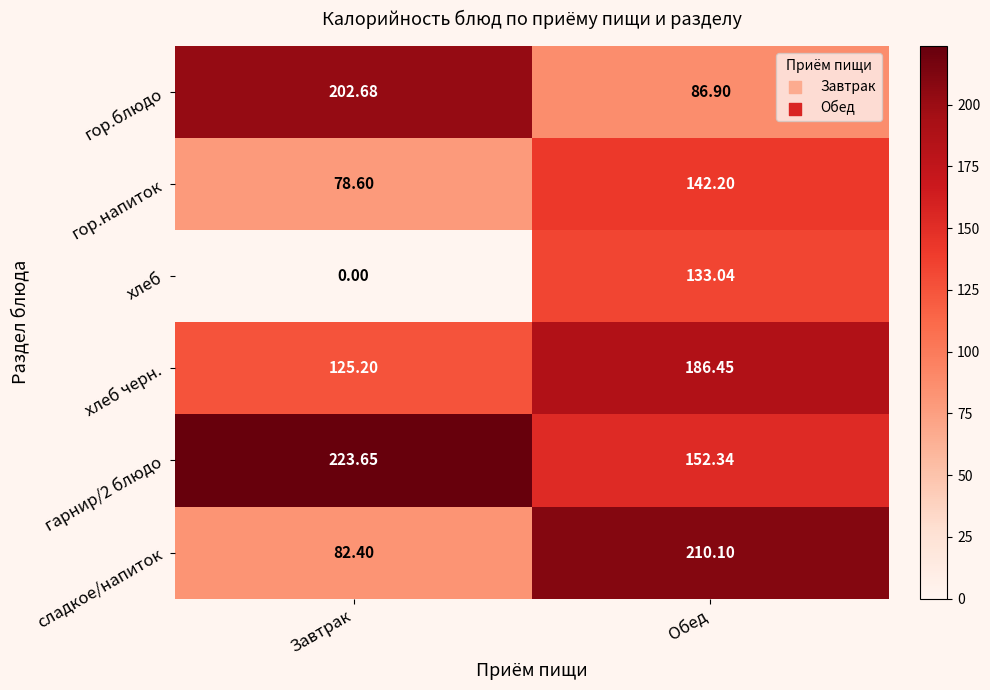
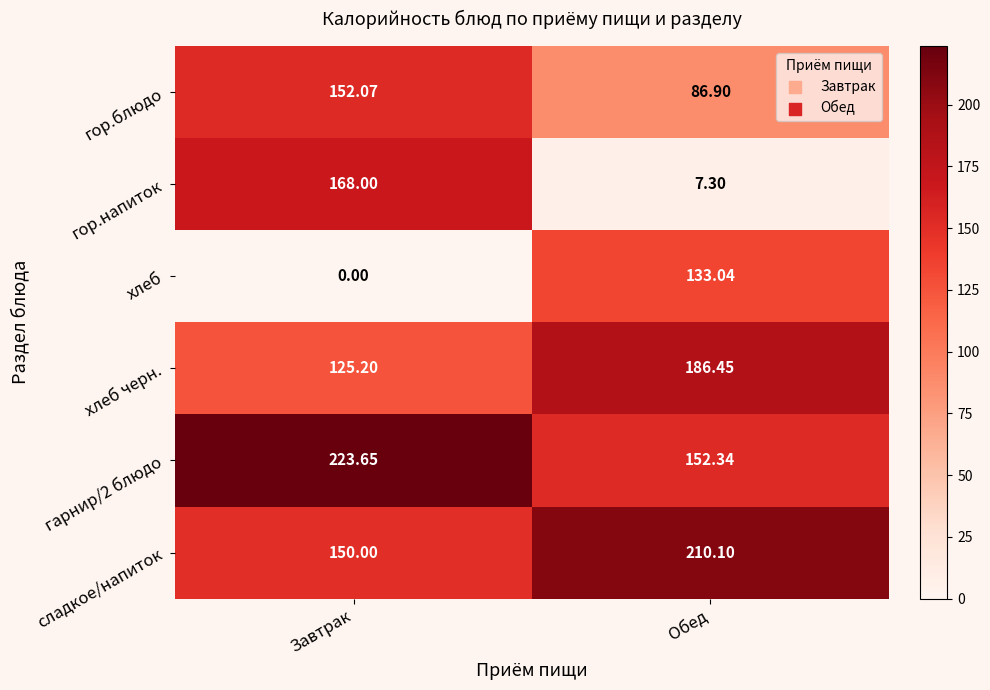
гор.блюдо, Завтрак: 202.68 -> 152.07
гор.напиток, Завтрак: 78.60 -> 168.00
гор.напиток, Обед: 142.20 -> 7.30
сладкое/напиток, Завтрак: 82.40 -> 150.00
